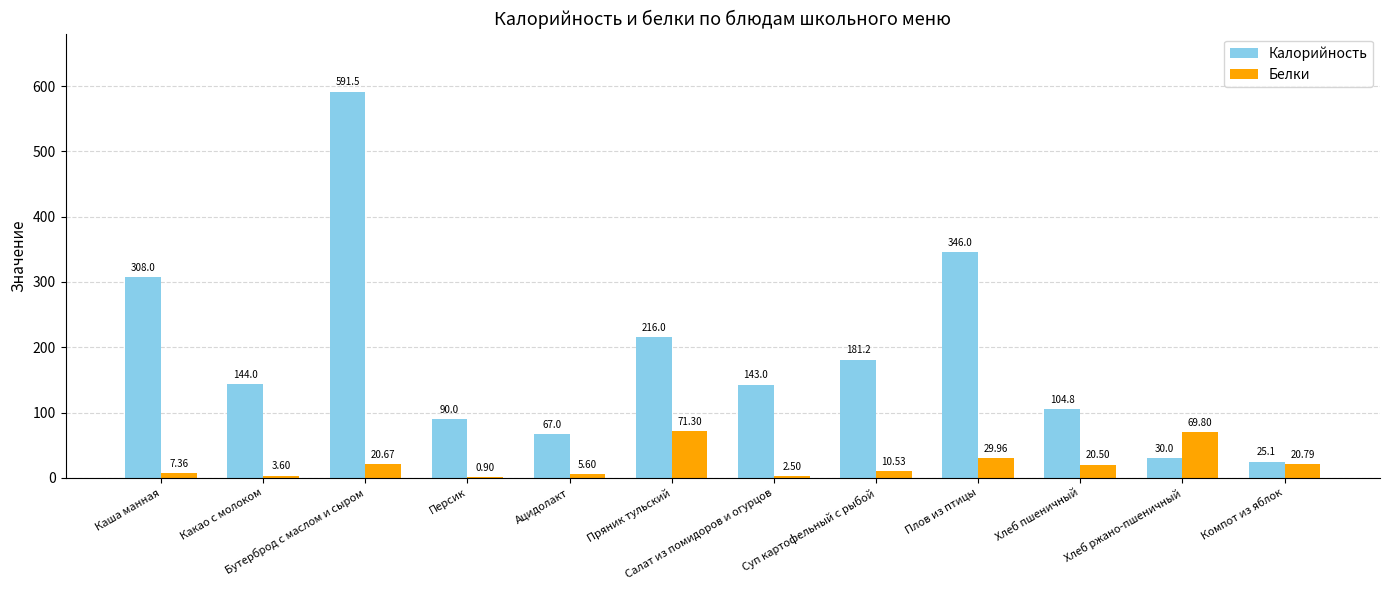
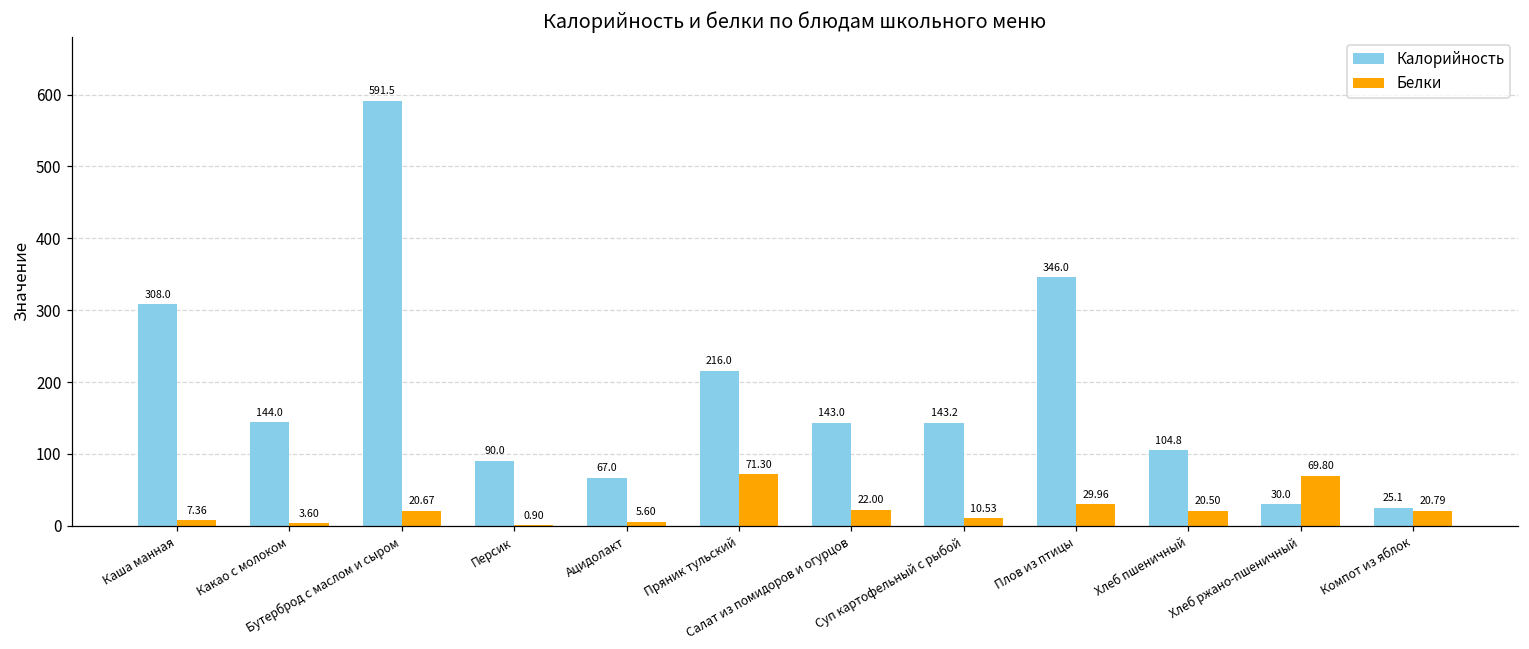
Белки, Салат из помидоров и огурцов: 2.50 -> 22.00
Калорийность, Суп картофельный с рыбой: 181.2 -> 143.2
